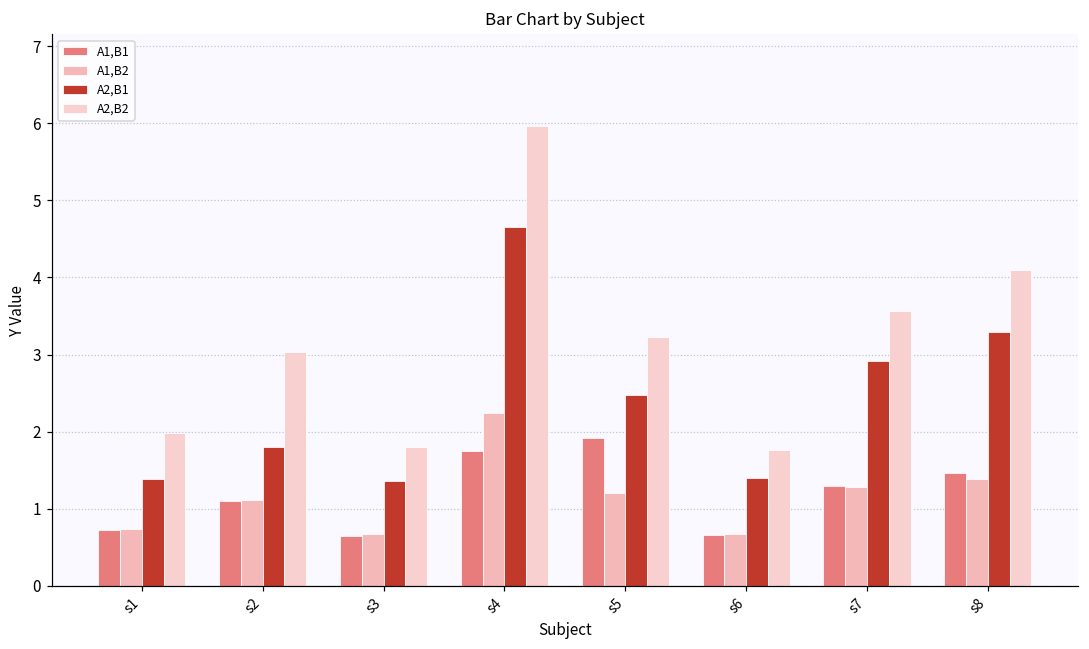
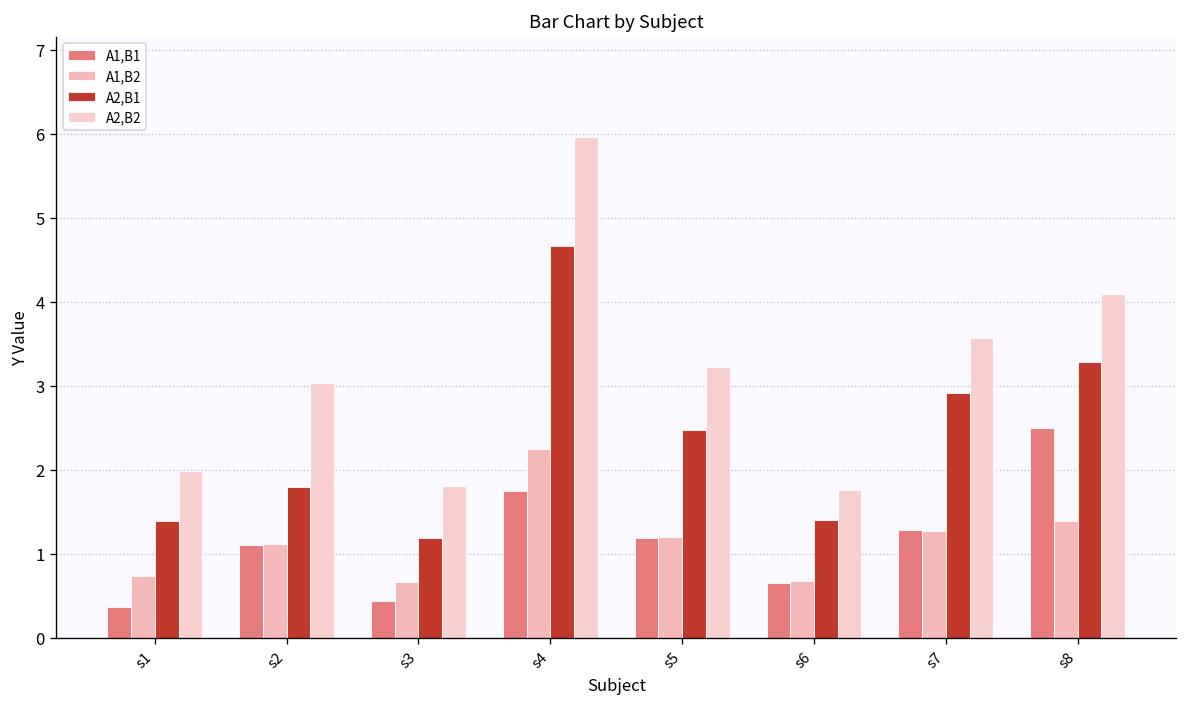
A1,B1, s1: 0.7 -> 0.4
A1,B1, s3: 0.6 -> 0.4
A2,B1, s3: 1.4 -> 1.2
A1,B1, s5: 1.9 -> 1.2
A1,B1, s8: 1.5 -> 2.5
